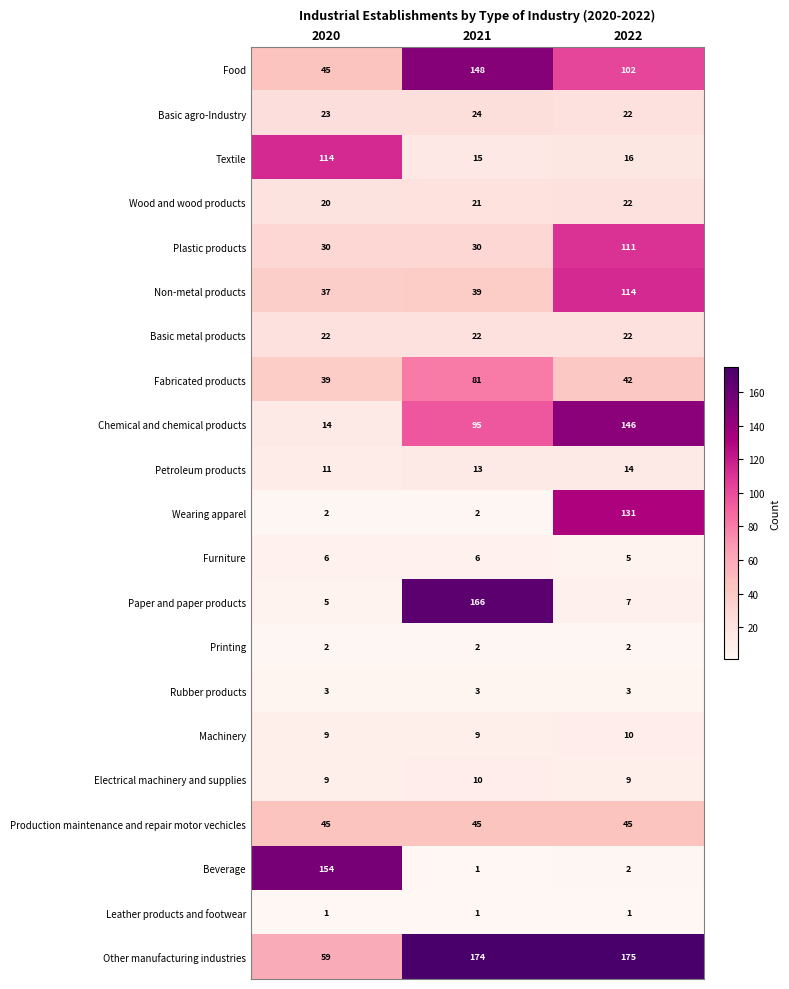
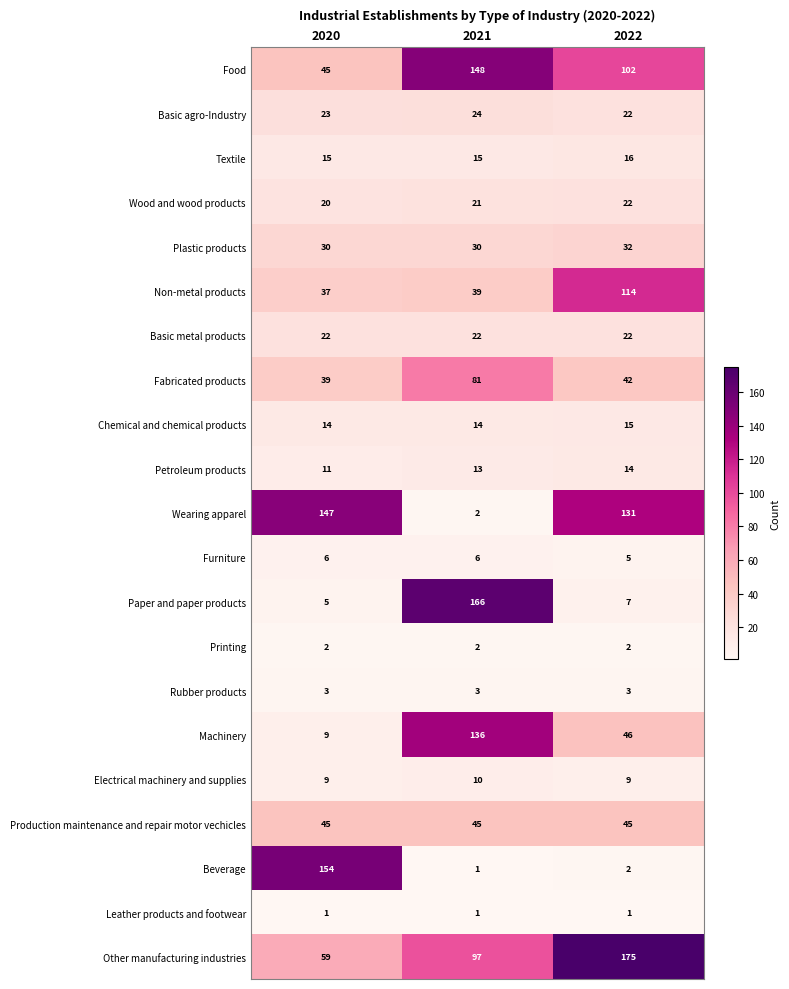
Textile, 2020: 114 -> 15
Plastic products, 2022: 111 -> 32
Chemical and chemical products, 2021: 95 -> 14
Chemical and chemical products, 2022: 146 -> 15
Wearing apparel, 2020: 2 -> 147
Machinery, 2021: 9 -> 136
Machinery, 2022: 10 -> 46
Other manufacturing industries, 2021: 174 -> 97
